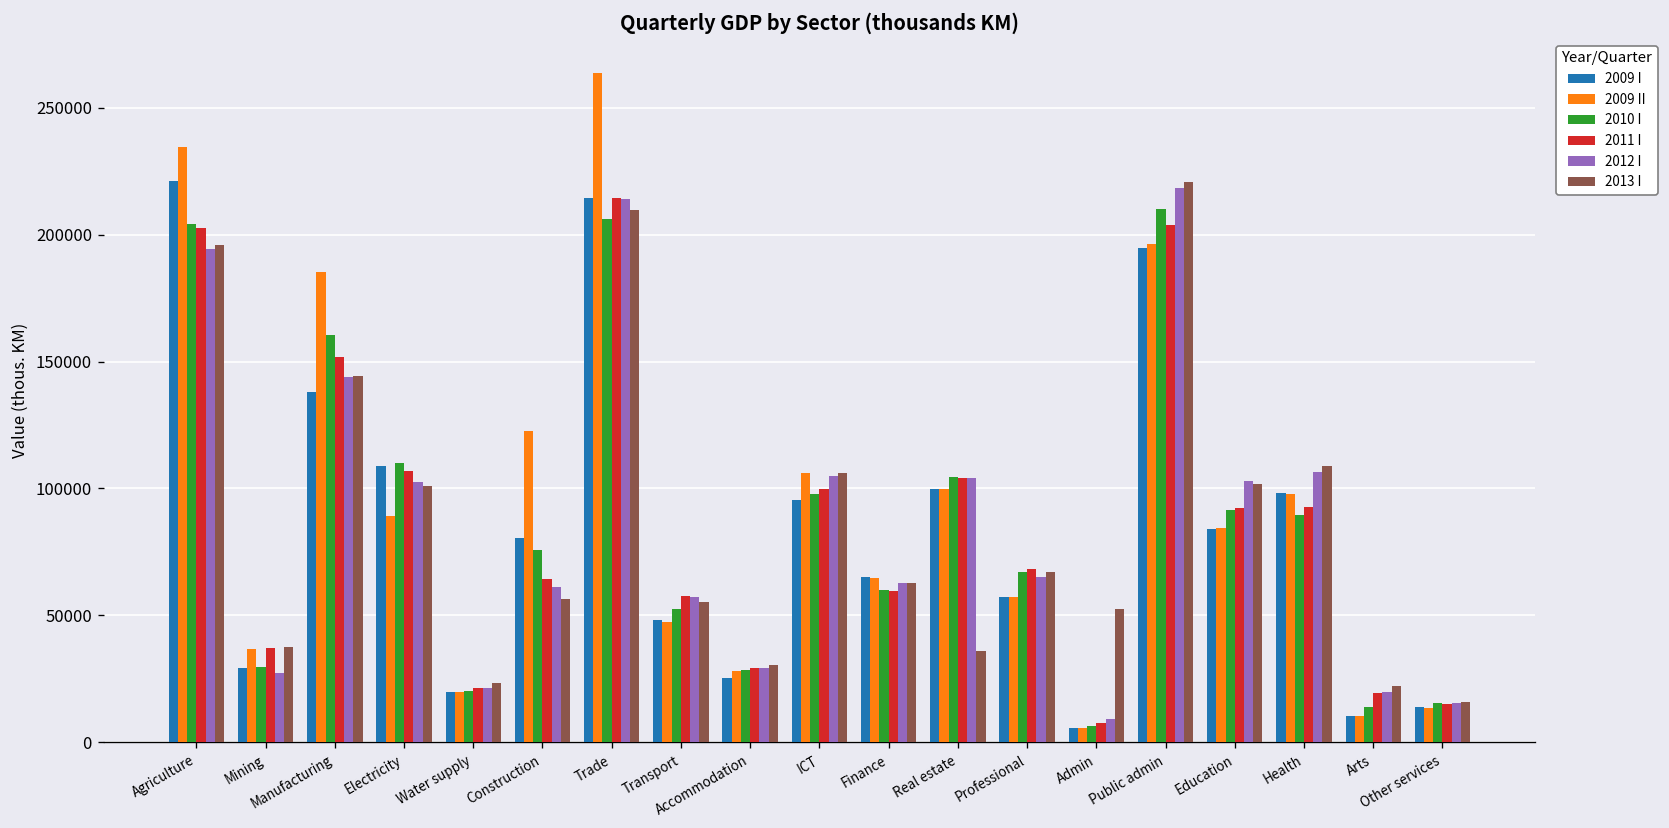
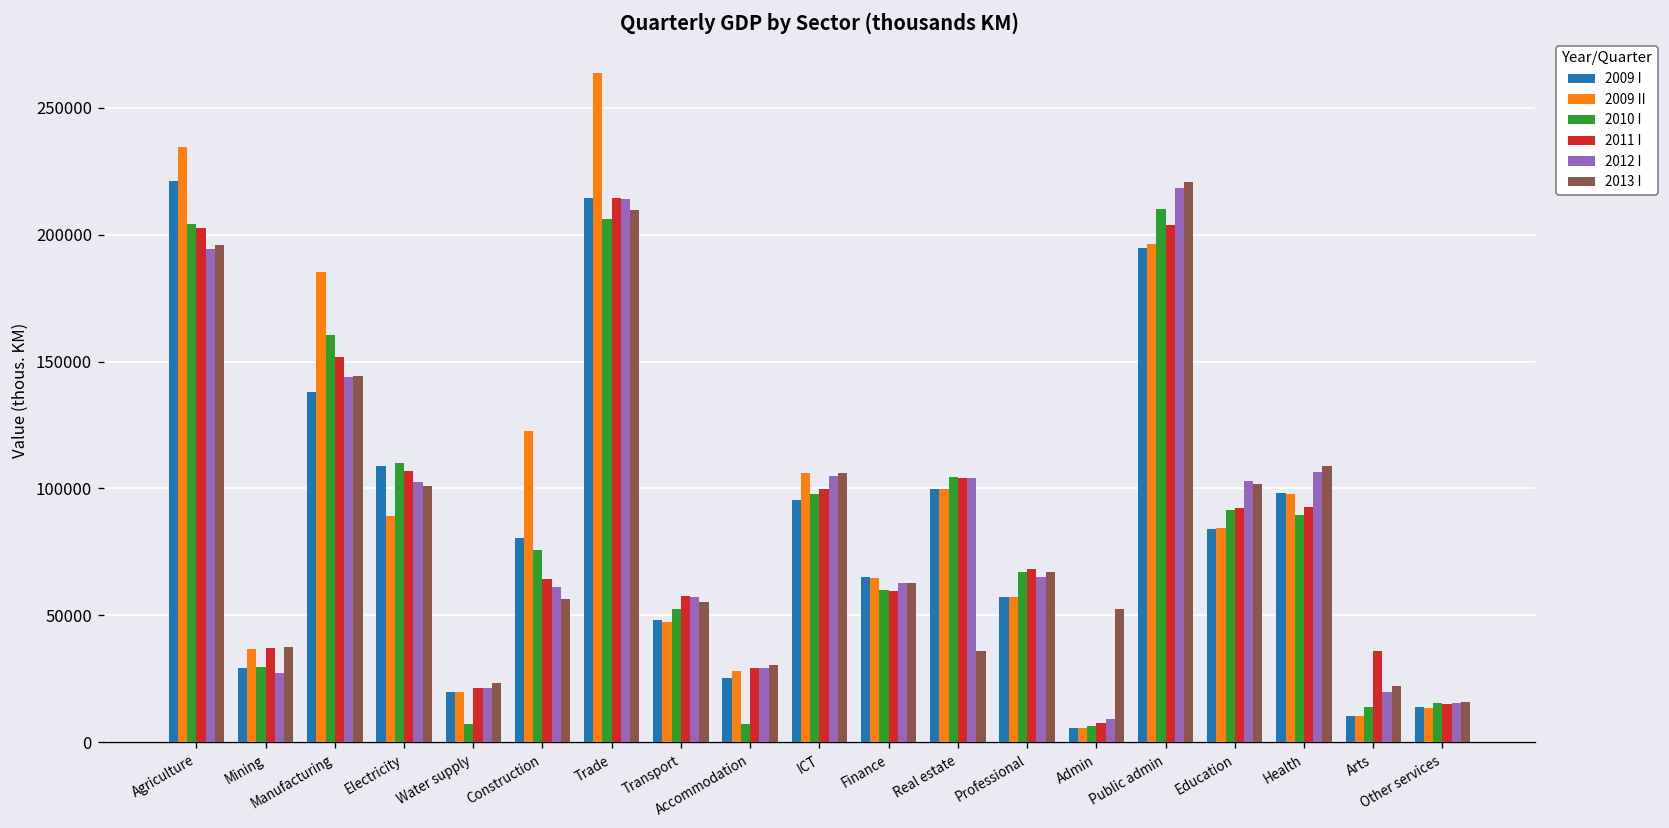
2010 I, Water supply: 20000 -> 7000
2010 I, Accommodation: 28000 -> 7000
2011 I, Arts: 19000 -> 36000
